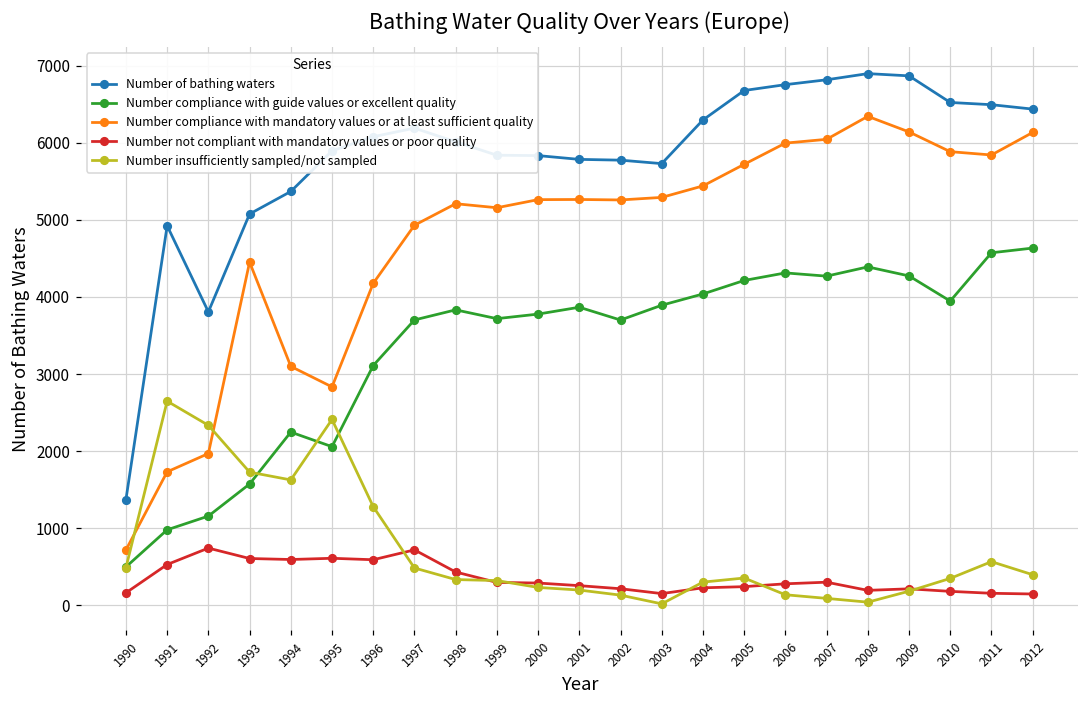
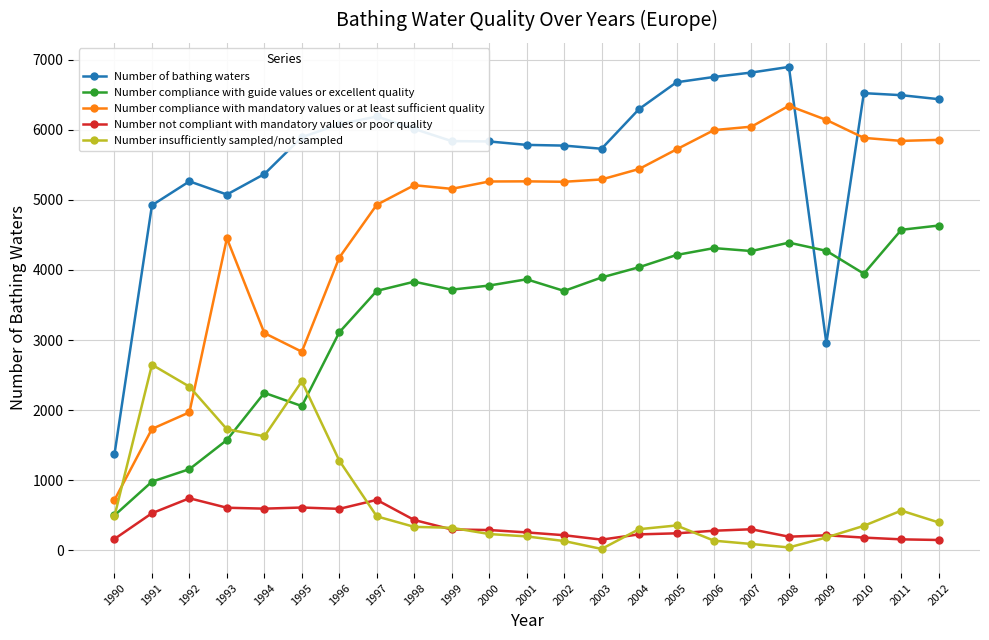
Number of bathing waters, 1992: 3800 -> 5300
Number of bathing waters, 2009: 6900 -> 3000
Number compliance with mandatory values or at least sufficient quality, 2012: 6100 -> 5900
